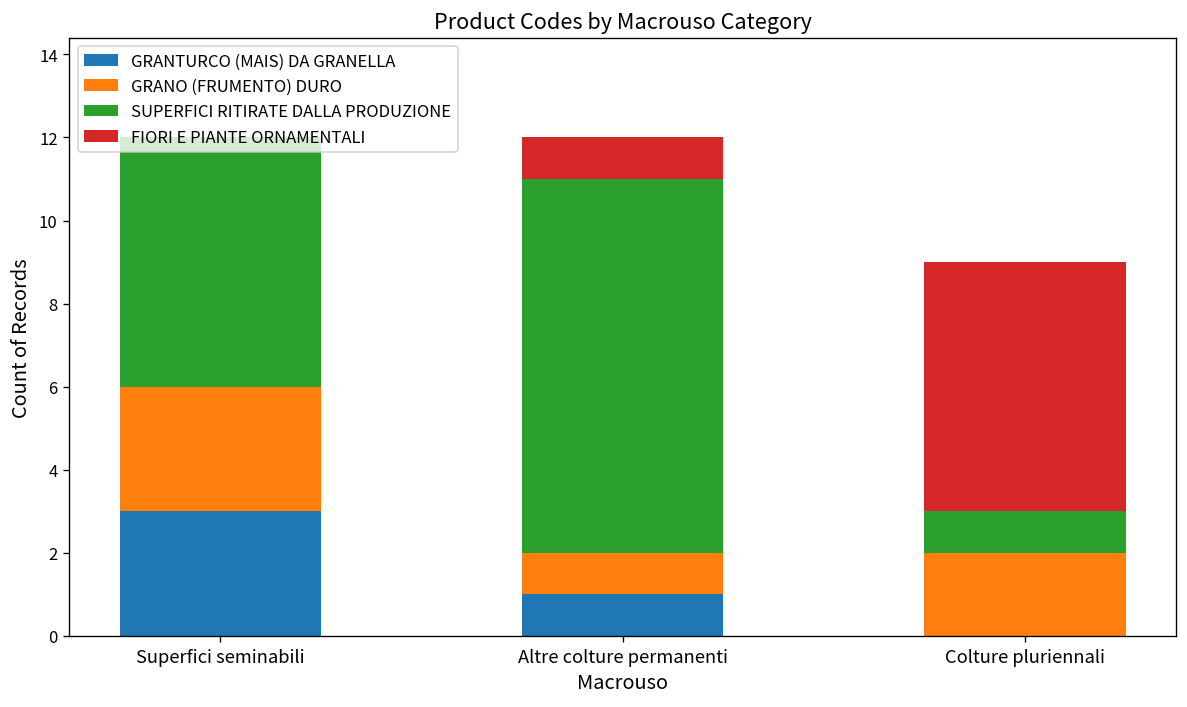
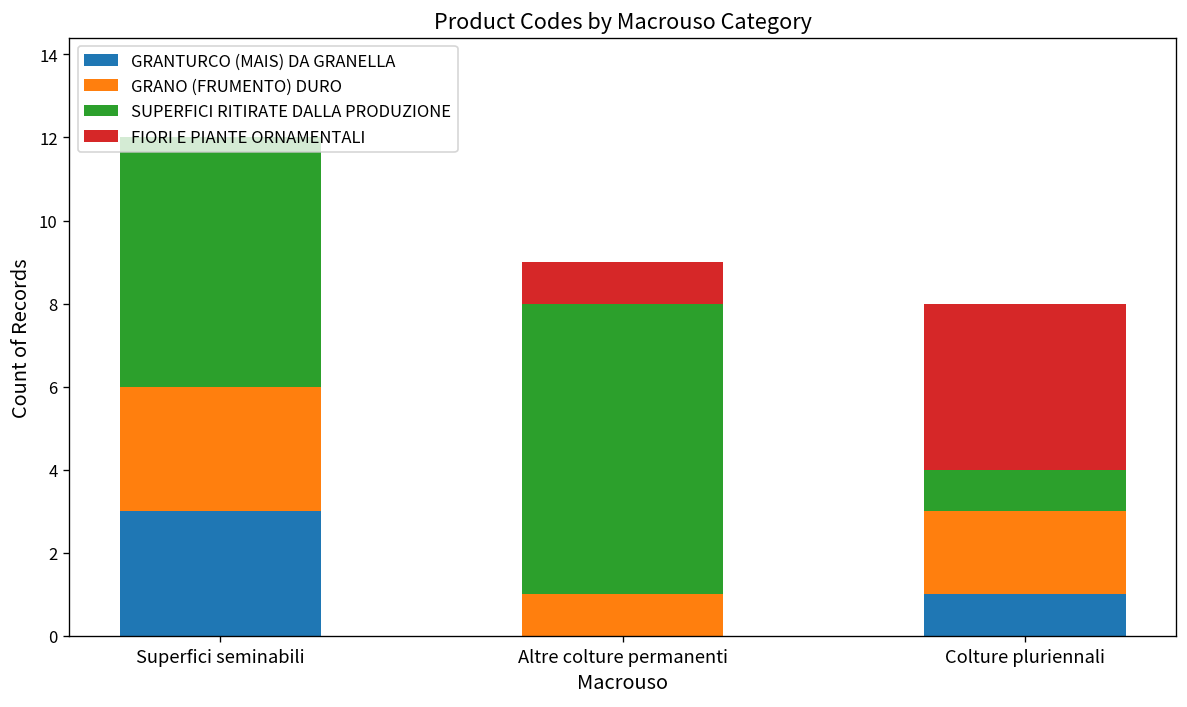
GRANTURCO (MAIS) DA GRANELLA, Altre colture permanenti: 1 -> 0
SUPERFICI RITIRATE DALLA PRODUZIONE, Altre colture permanenti: 9 -> 7
GRANTURCO (MAIS) DA GRANELLA, Colture pluriennali: 0 -> 1
FIORI E PIANTE ORNAMENTALI, Colture pluriennali: 6 -> 4
